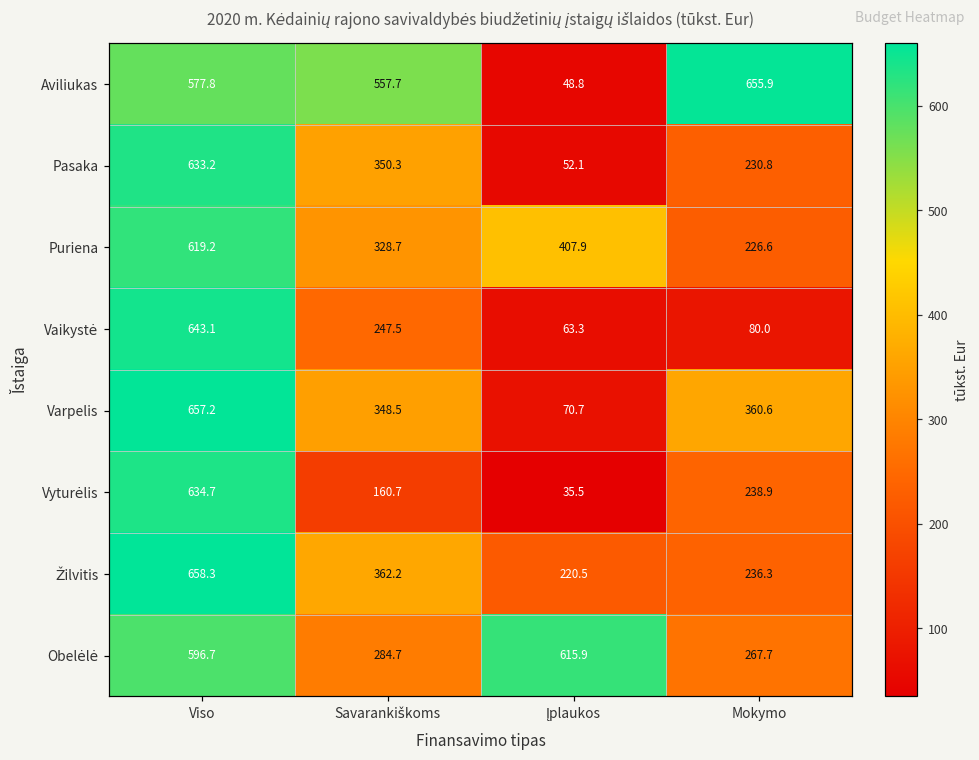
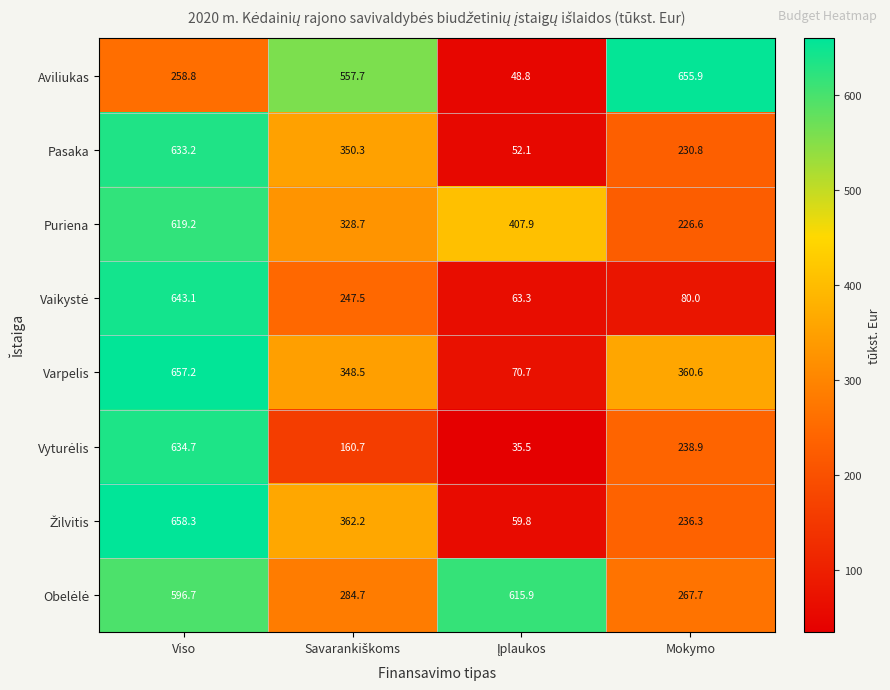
Aviliukas, Viso: 577.8 -> 258.8
Žilvitis, Įplaukos: 220.5 -> 59.8
